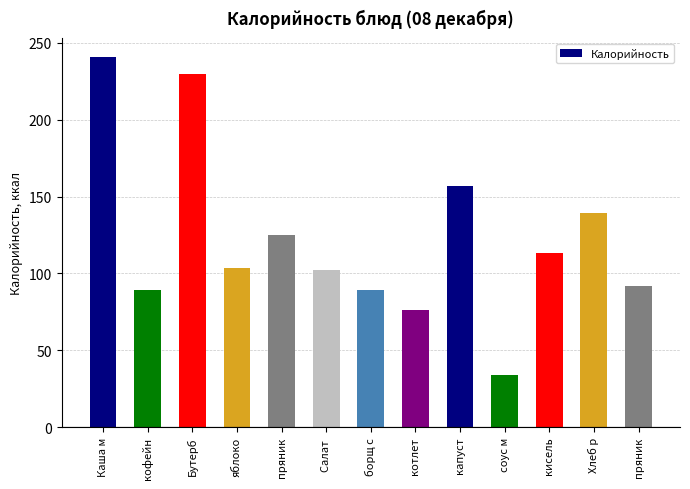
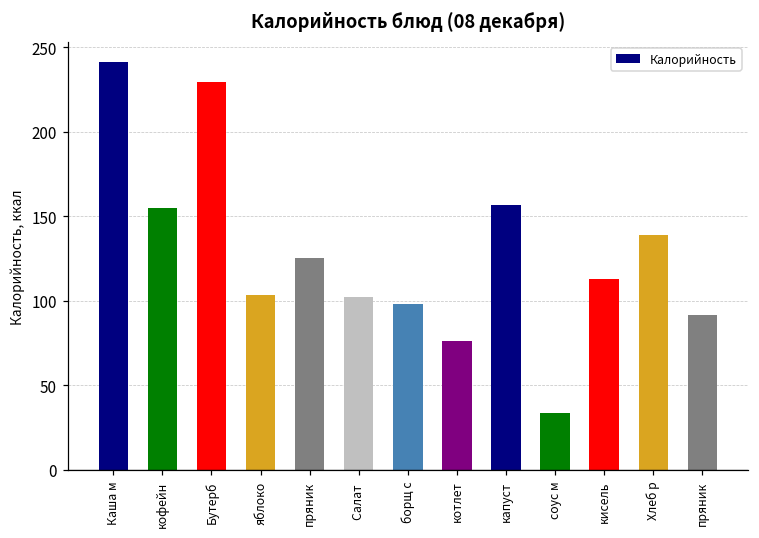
кофейн: 89 -> 155
борщ с: 89 -> 98
